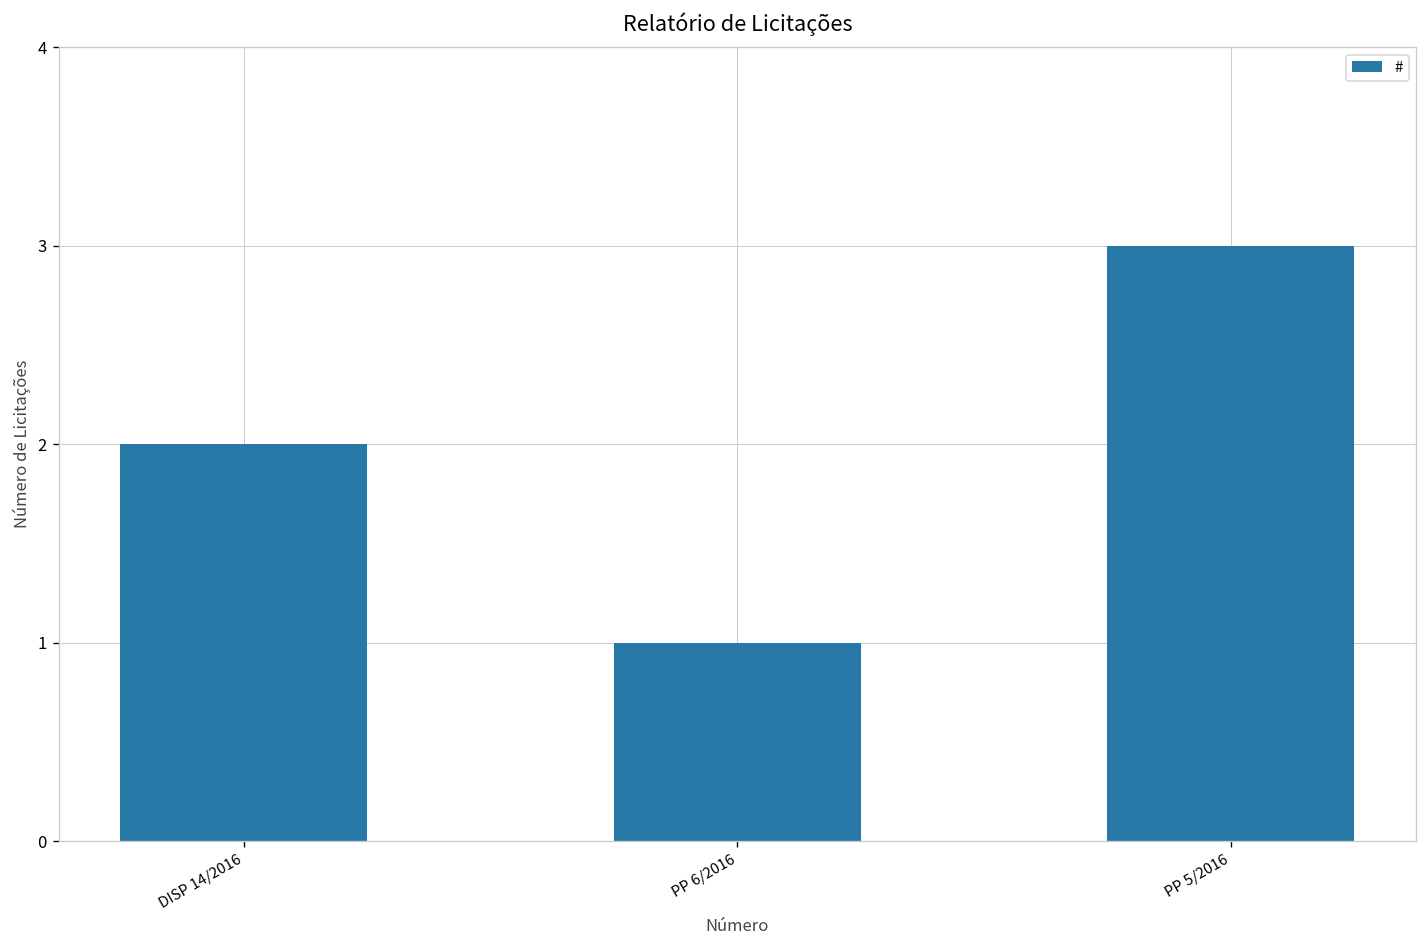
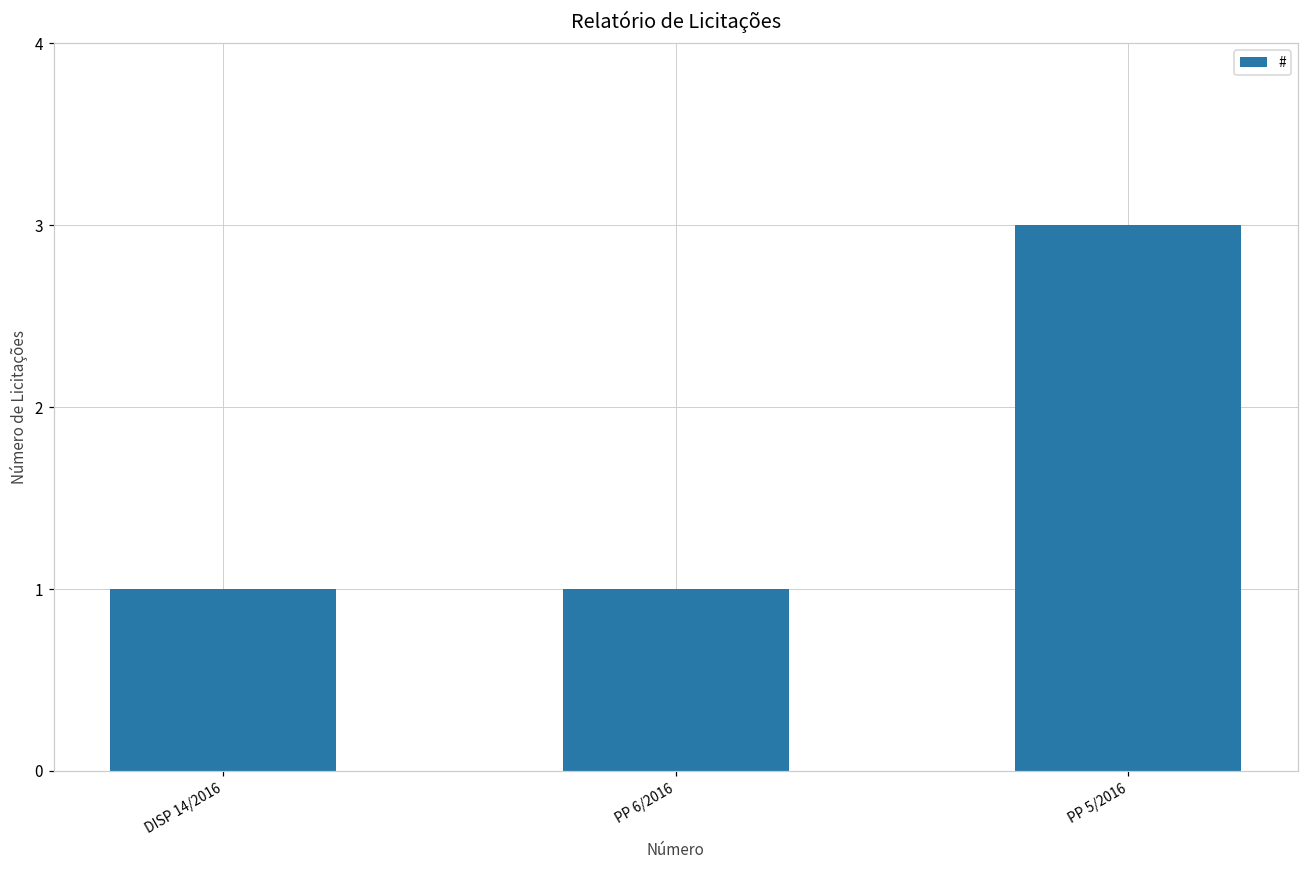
DISP 14/2016: 2 -> 1
